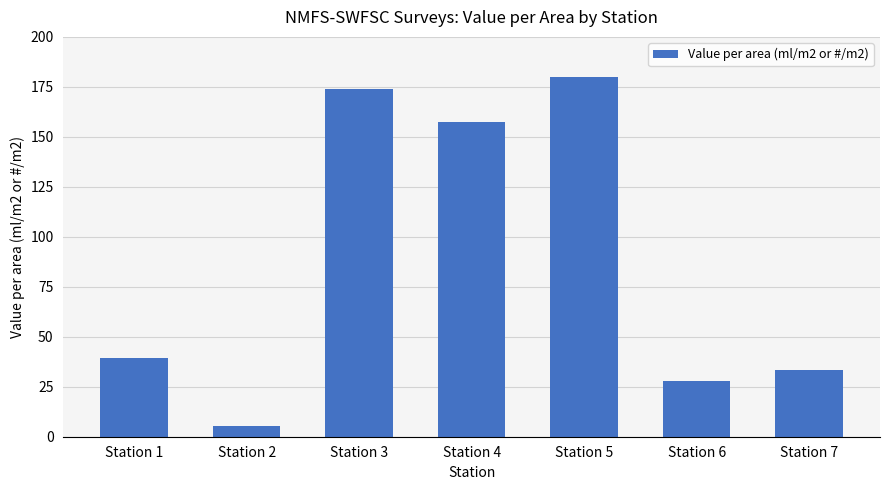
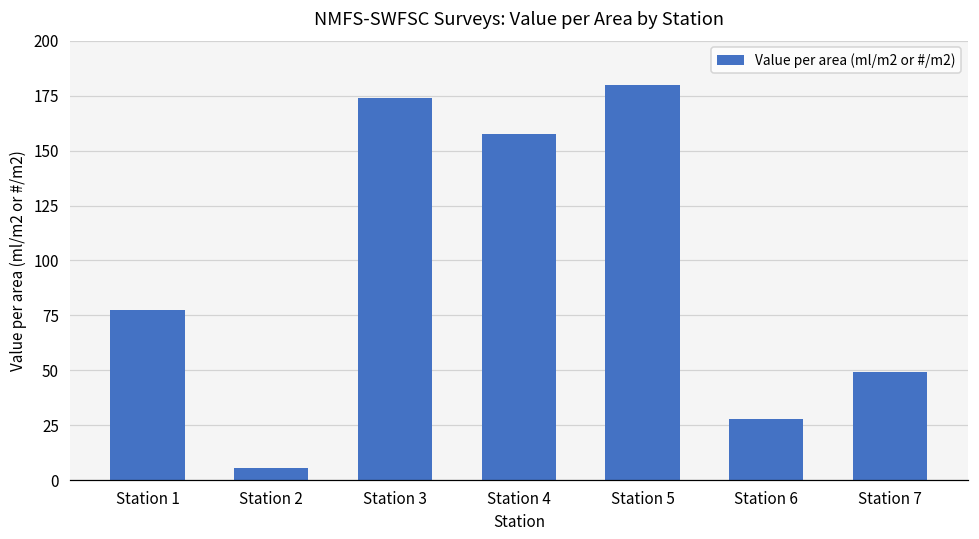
Station 1: 39 -> 77
Station 7: 34 -> 49
